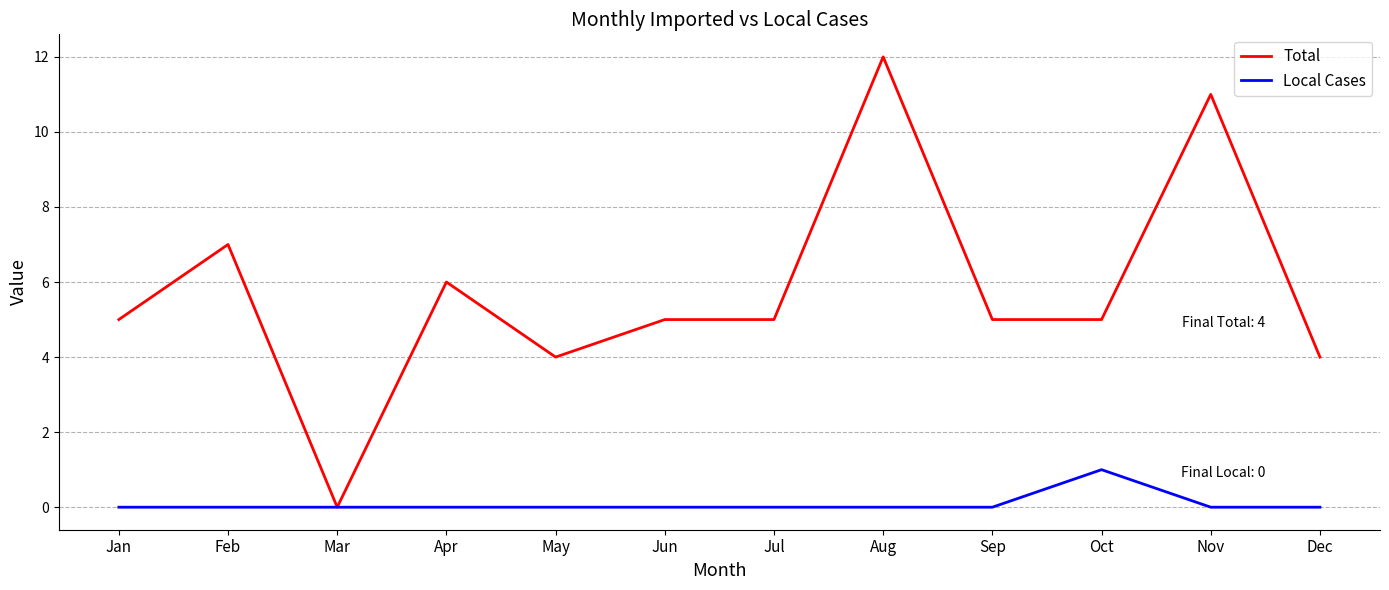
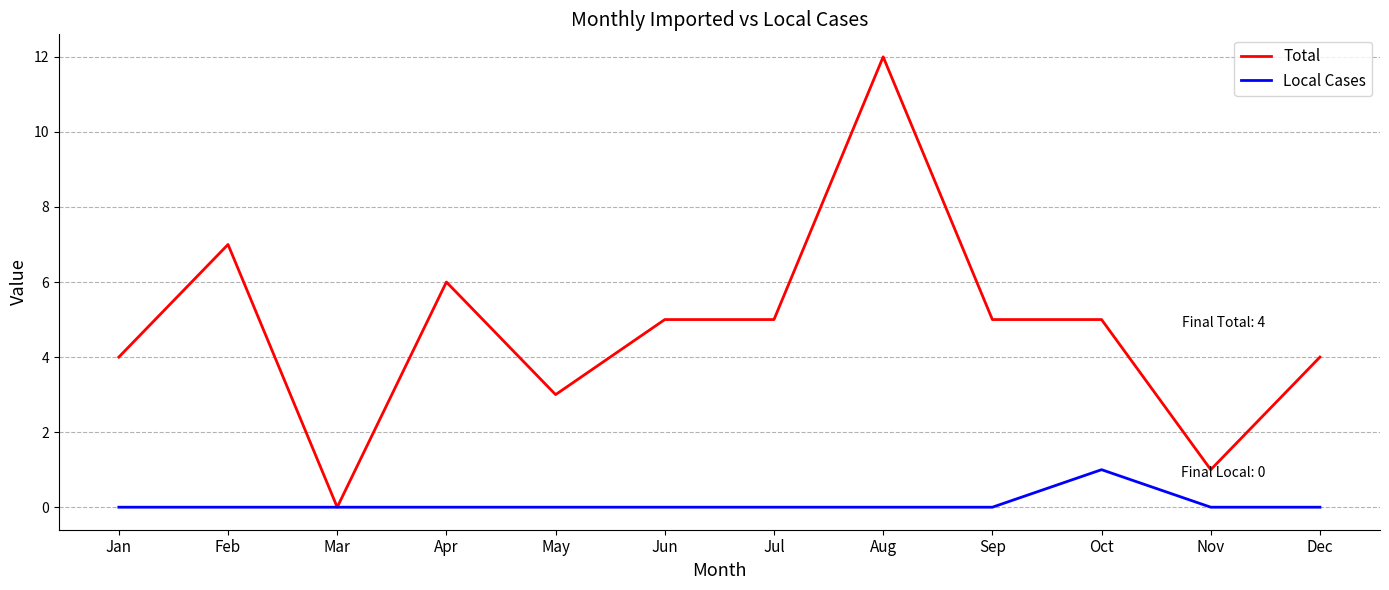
Total, Jan: 5 -> 4
Total, May: 4 -> 3
Total, Nov: 11 -> 1
